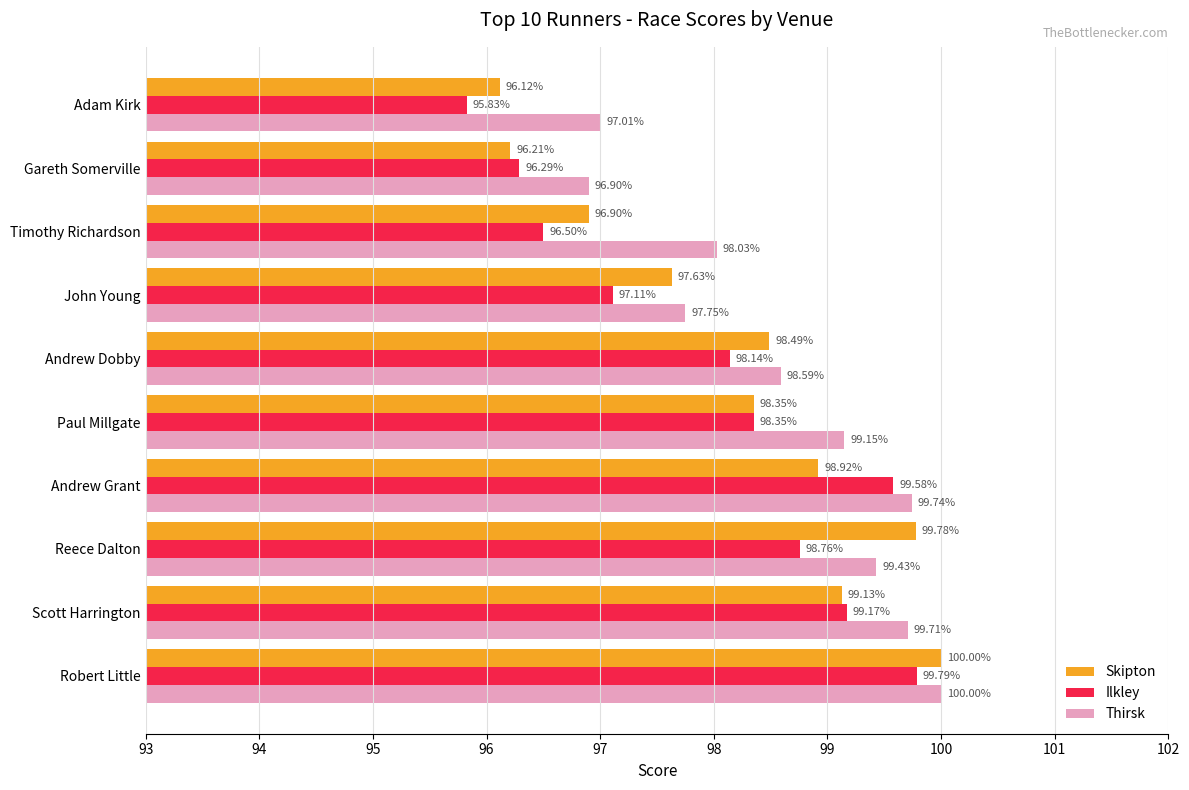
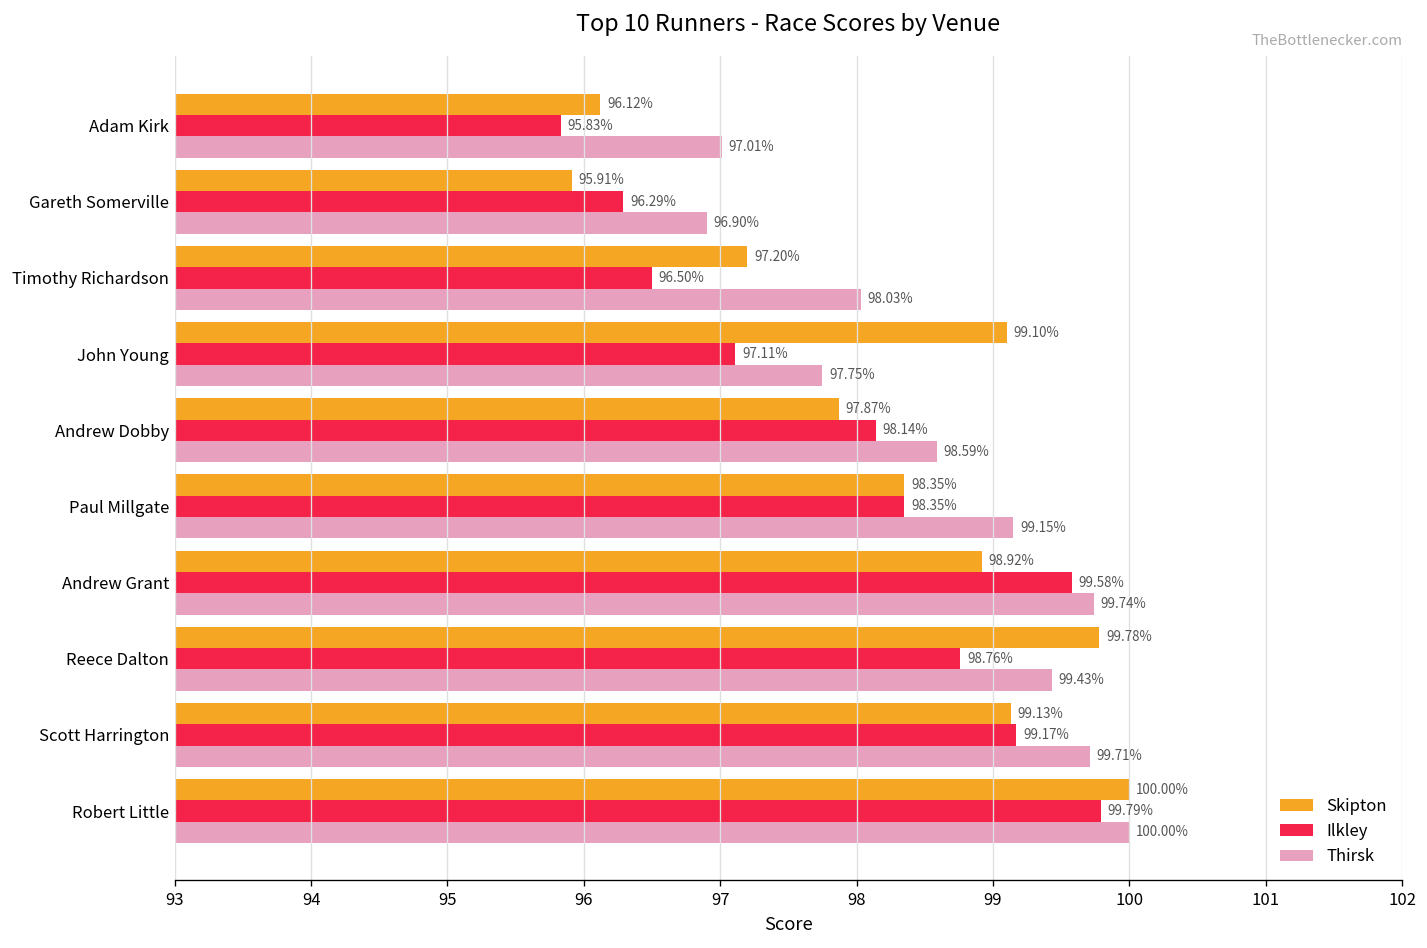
Skipton, Gareth Somerville: 96.21% -> 95.91%
Skipton, Timothy Richardson: 96.90% -> 97.20%
Skipton, John Young: 97.63% -> 99.10%
Skipton, Andrew Dobby: 98.49% -> 97.87%
